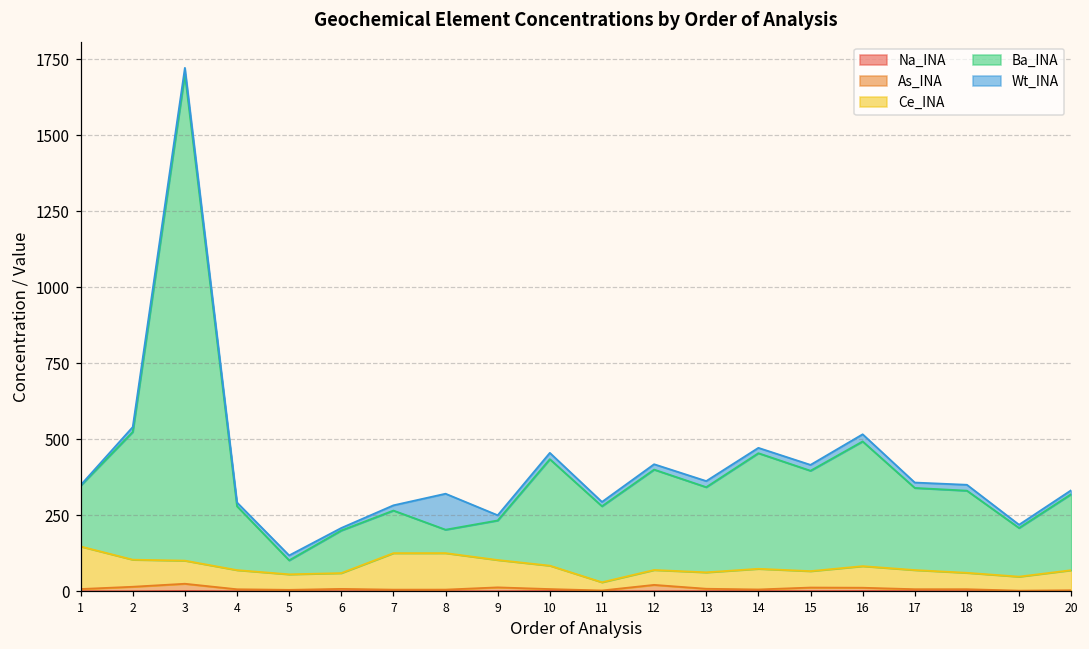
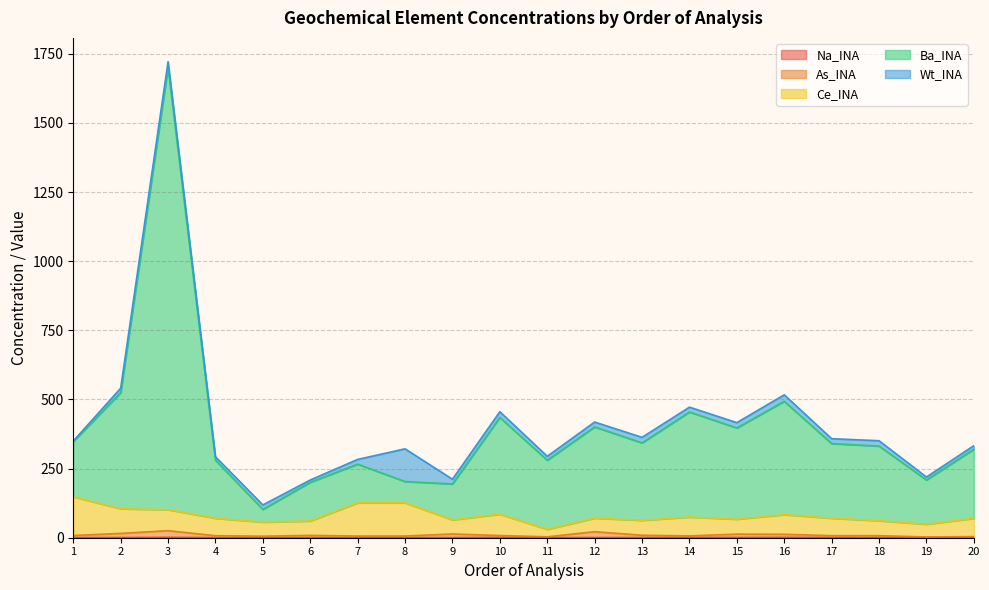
Ce_INA, 9: 90 -> 50
